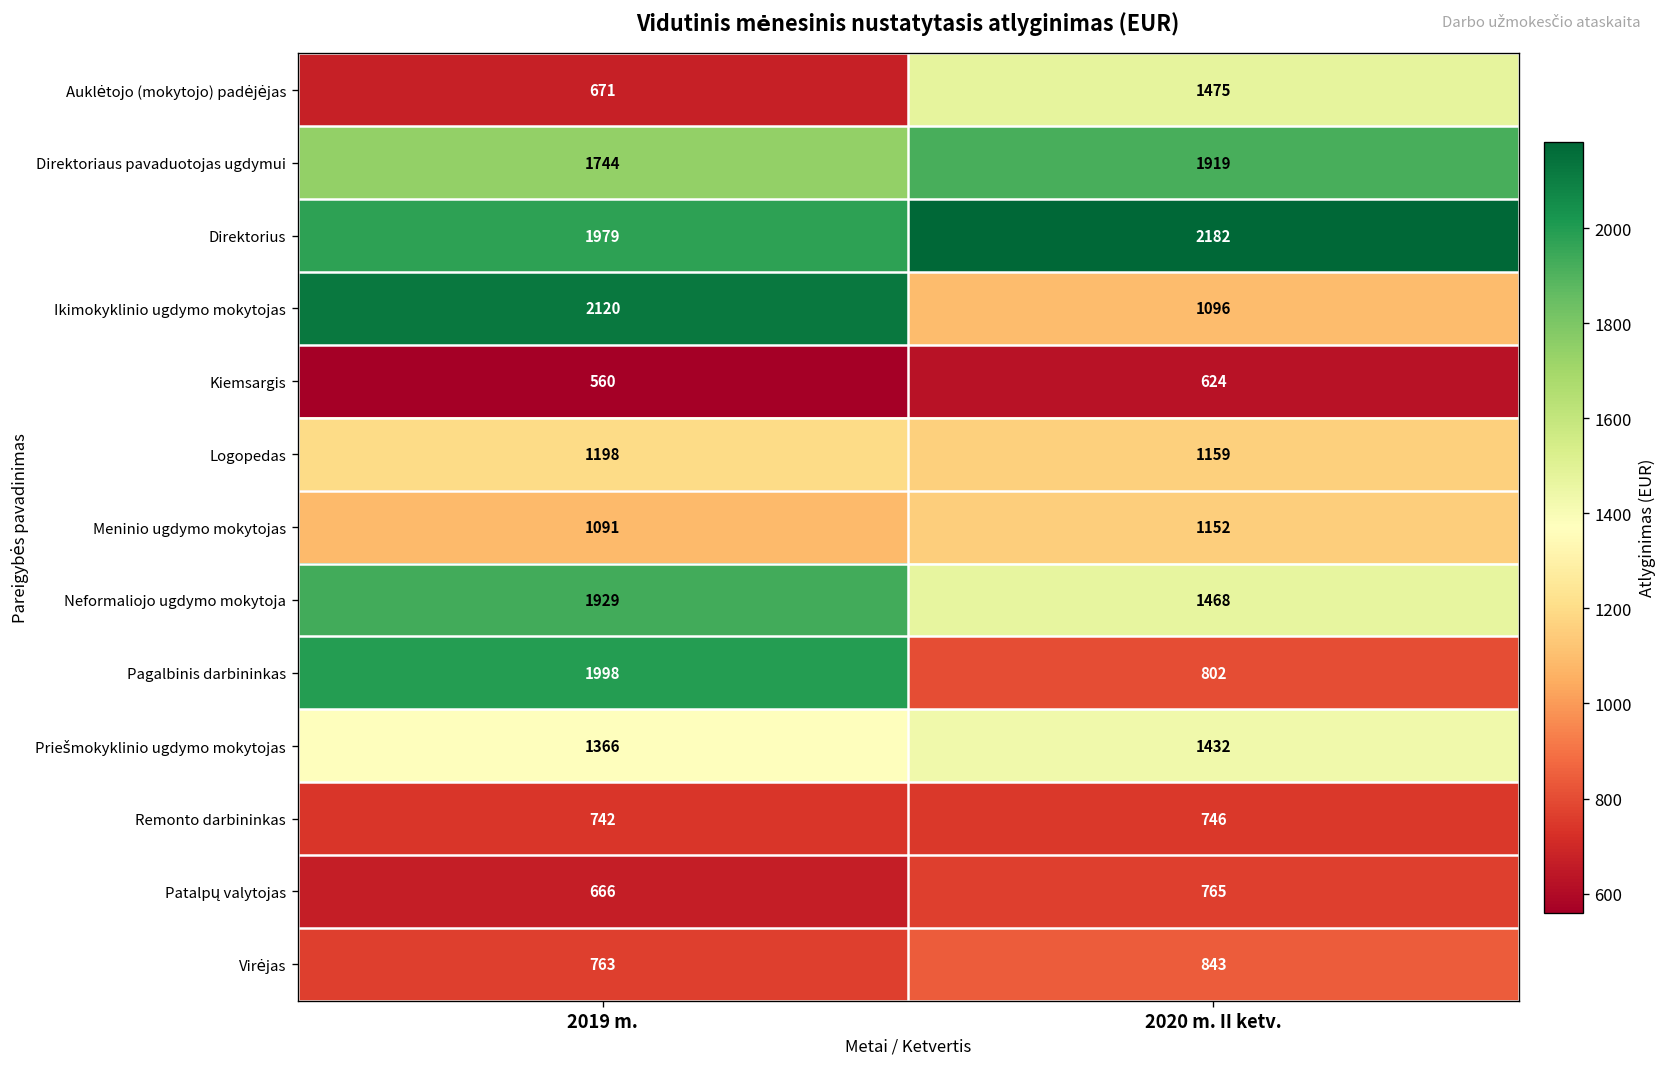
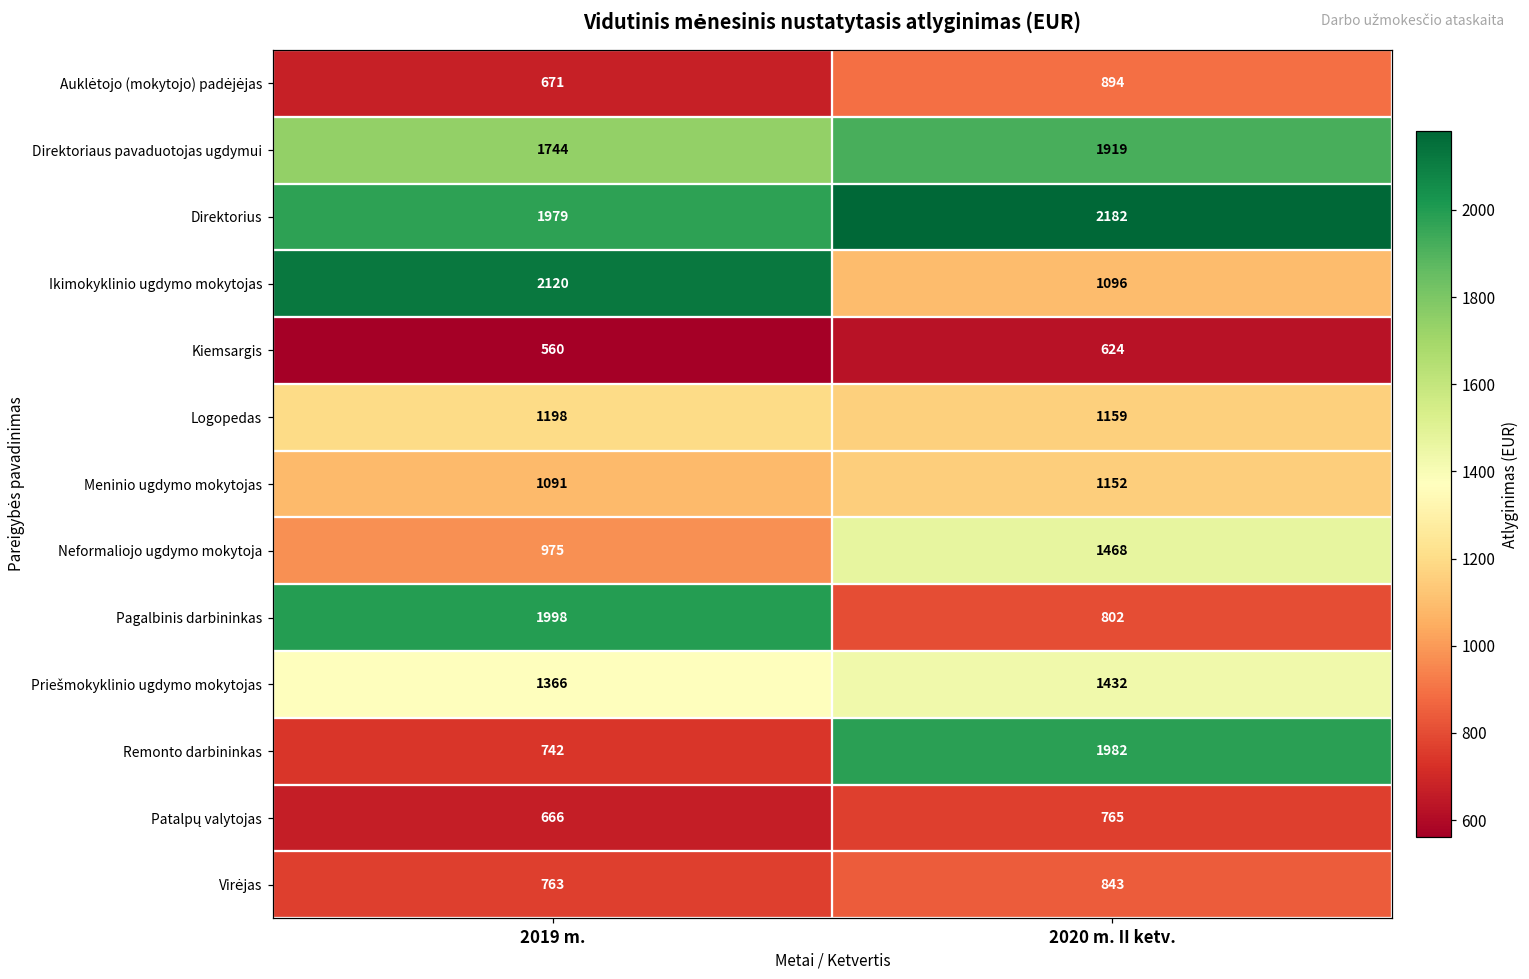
Auklėtojo (mokytojo) padėjėjas, 2020 m. II ketv.: 1475 -> 894
Neformaliojo ugdymo mokytoja, 2019 m.: 1929 -> 975
Remonto darbininkas, 2020 m. II ketv.: 746 -> 1982
